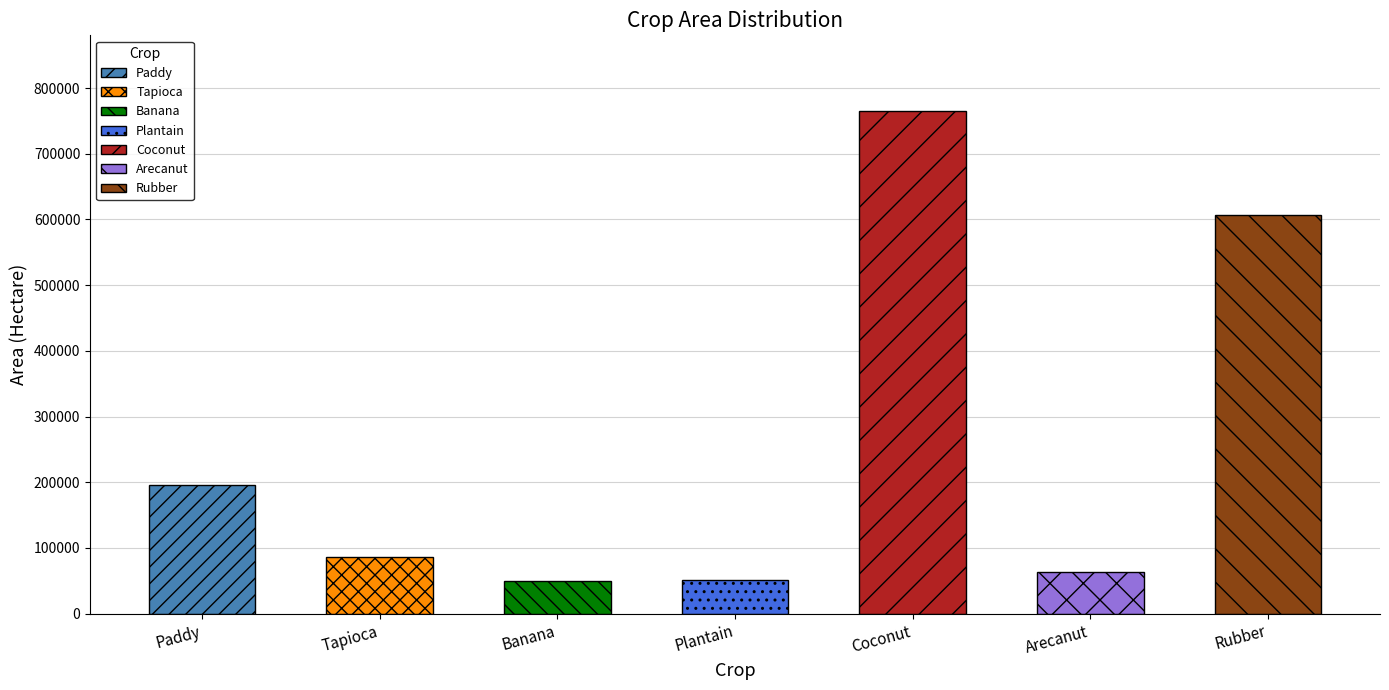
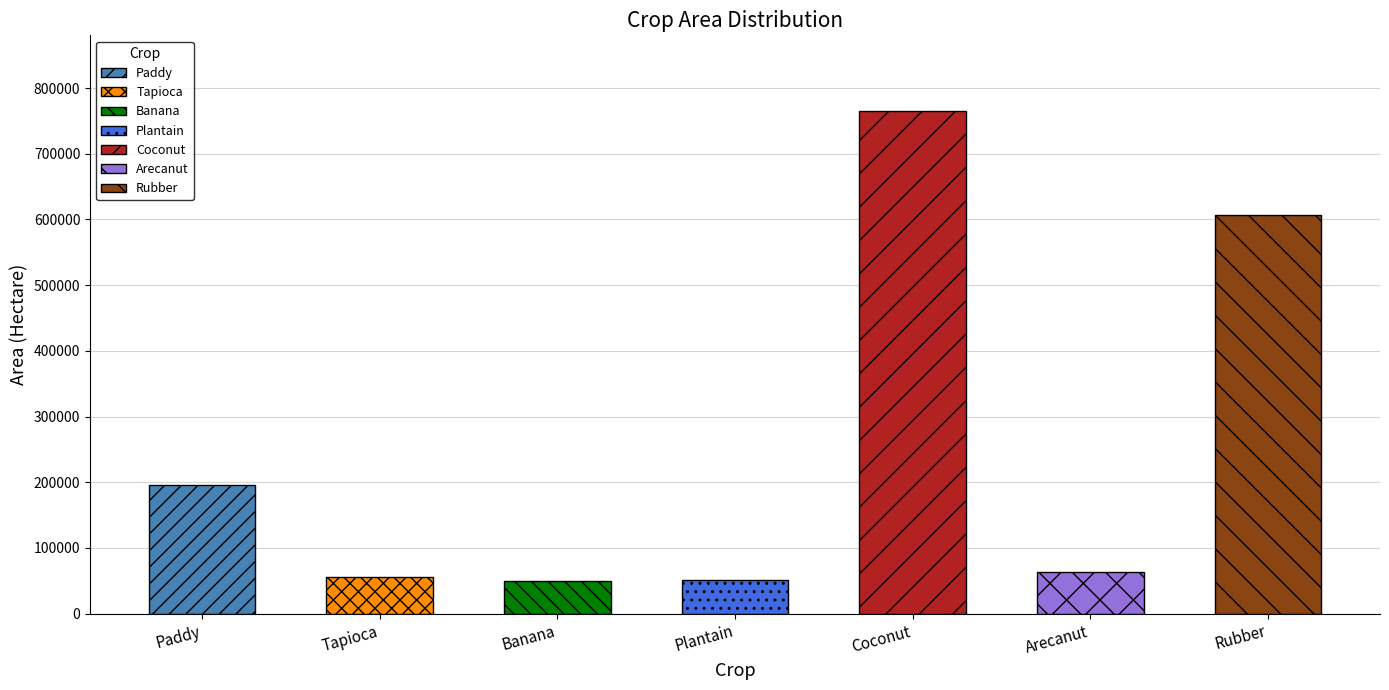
Tapioca: 90000 -> 60000
